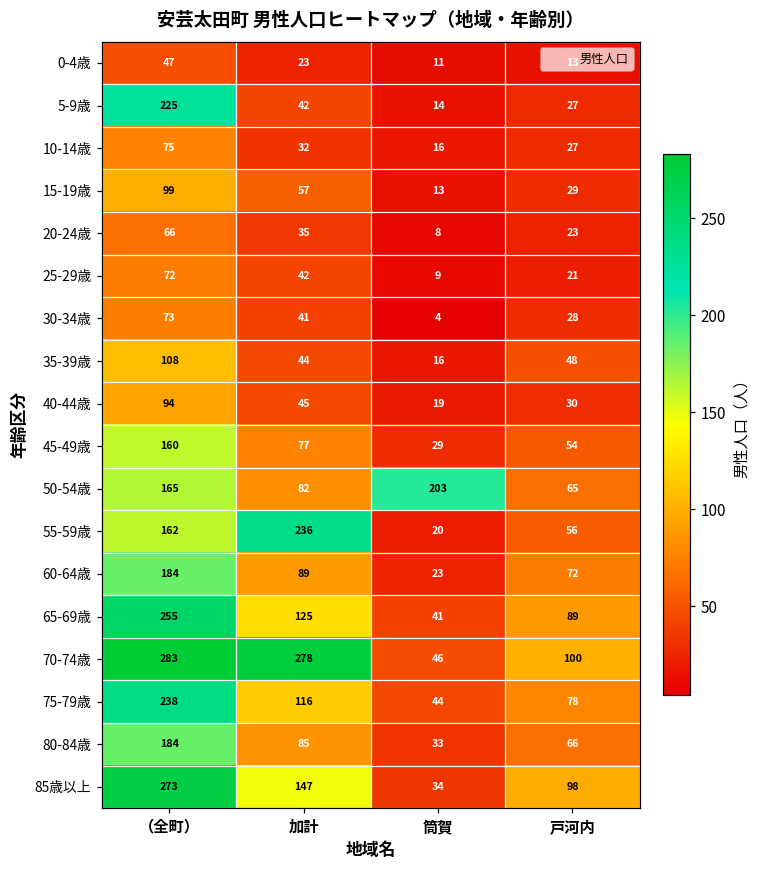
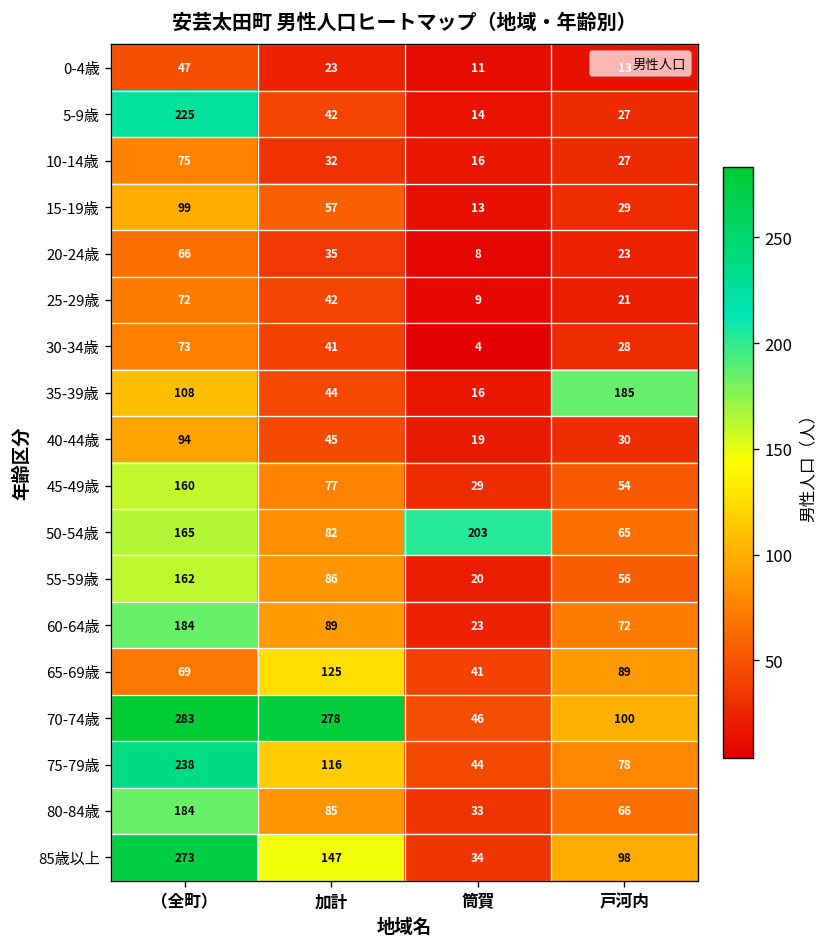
35-39歳, 戸河内: 48 -> 185
55-59歳, 加計: 236 -> 86
65-69歳, （全町）: 255 -> 69
